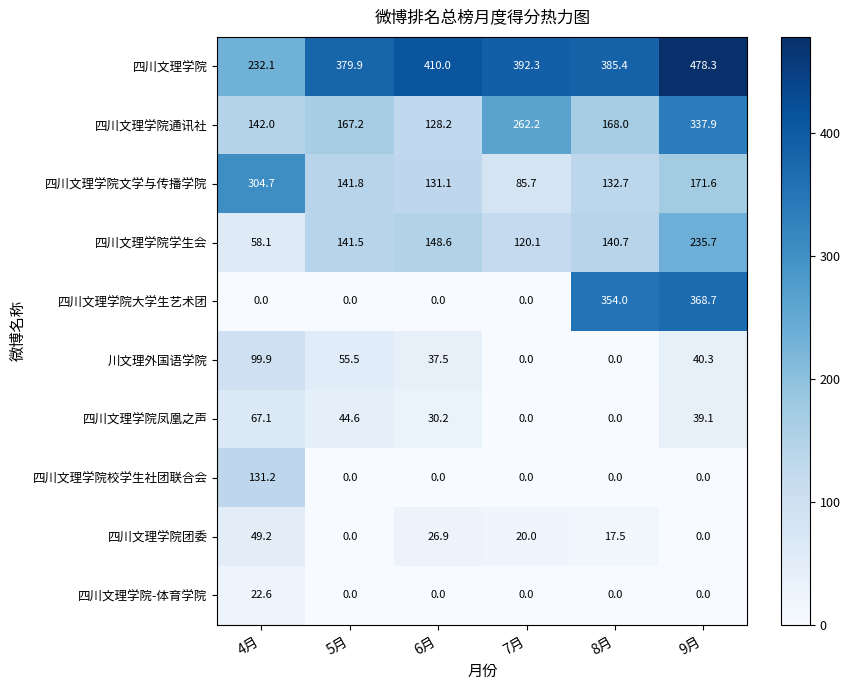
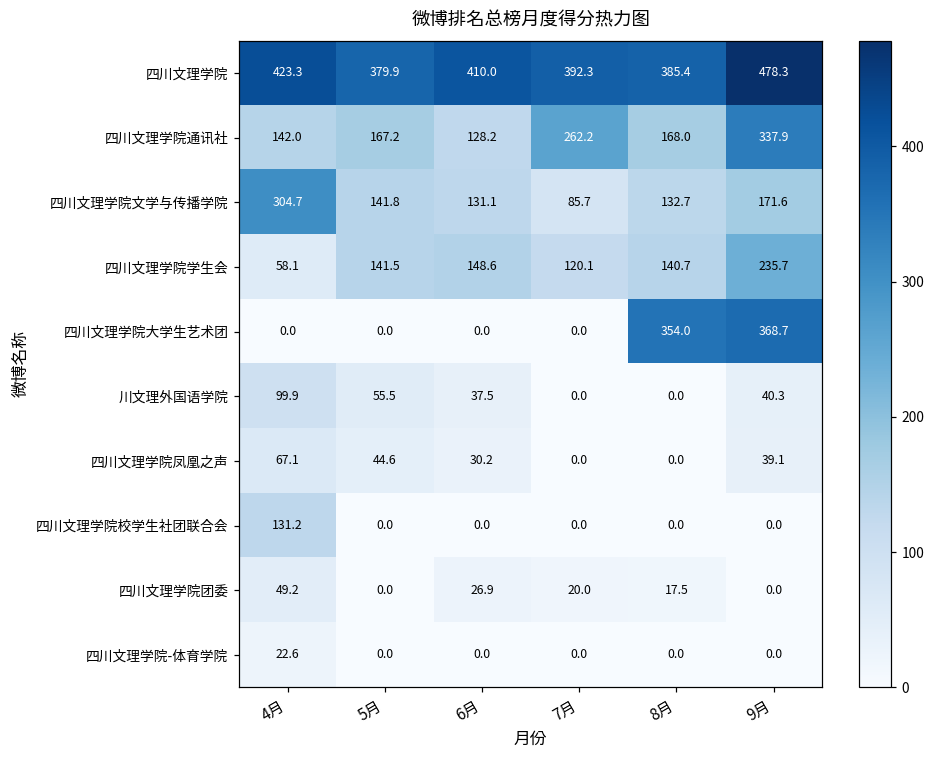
四川文理学院, 4月: 232.1 -> 423.3
